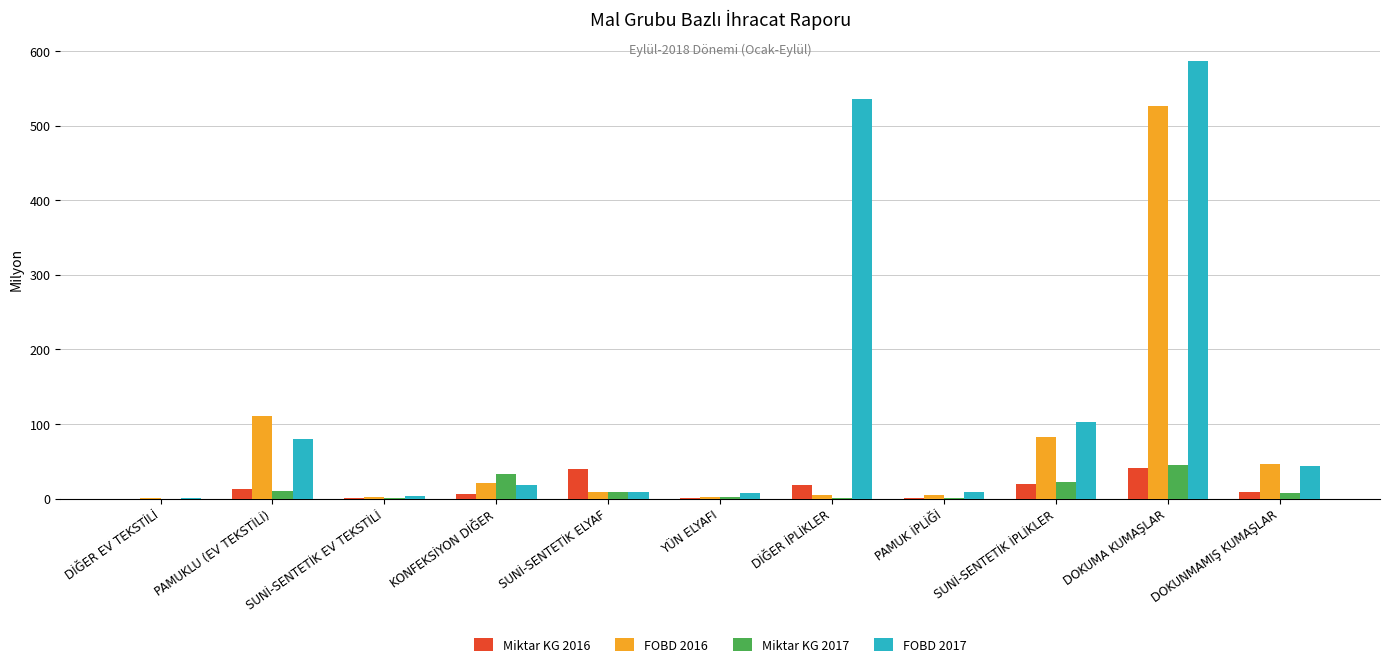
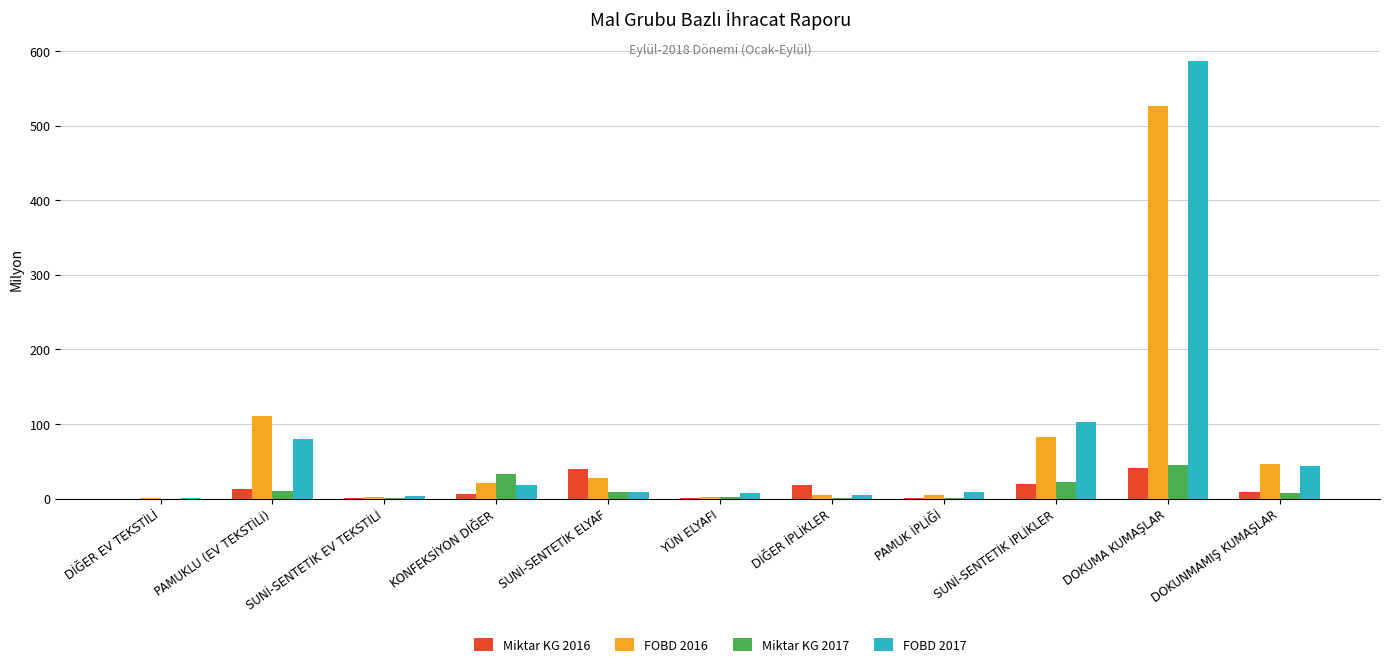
FOBD 2016, SUNİ-SENTETİK ELYAF: 10 -> 30
FOBD 2017, DİĞER İPLİKLER: 540 -> 0
